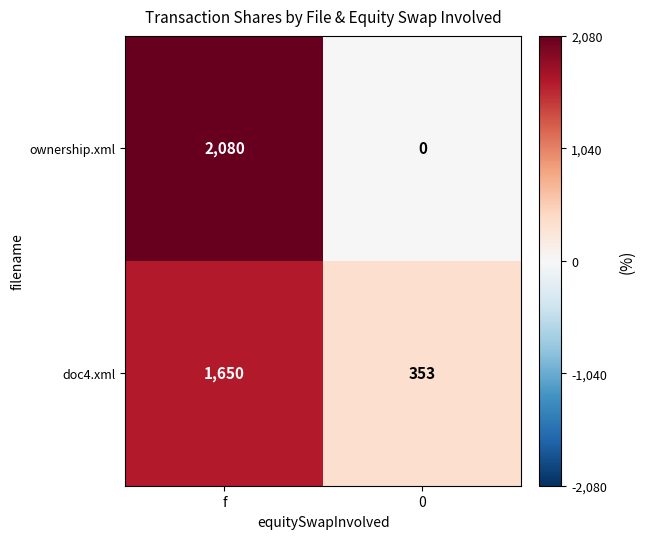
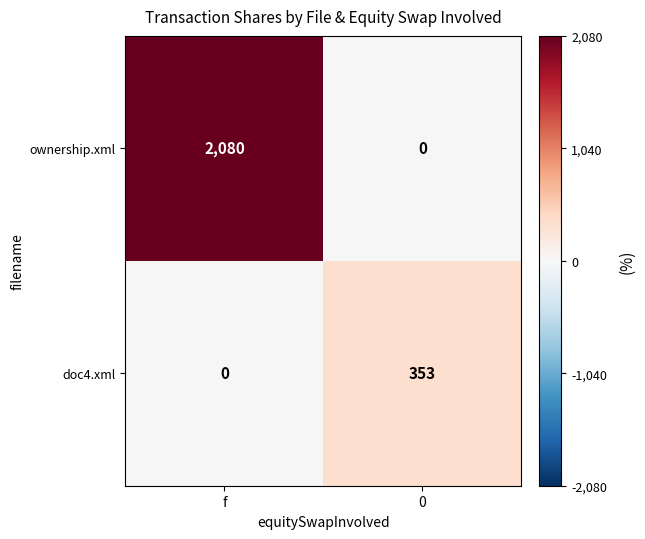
doc4.xml, f: 1,650 -> 0
